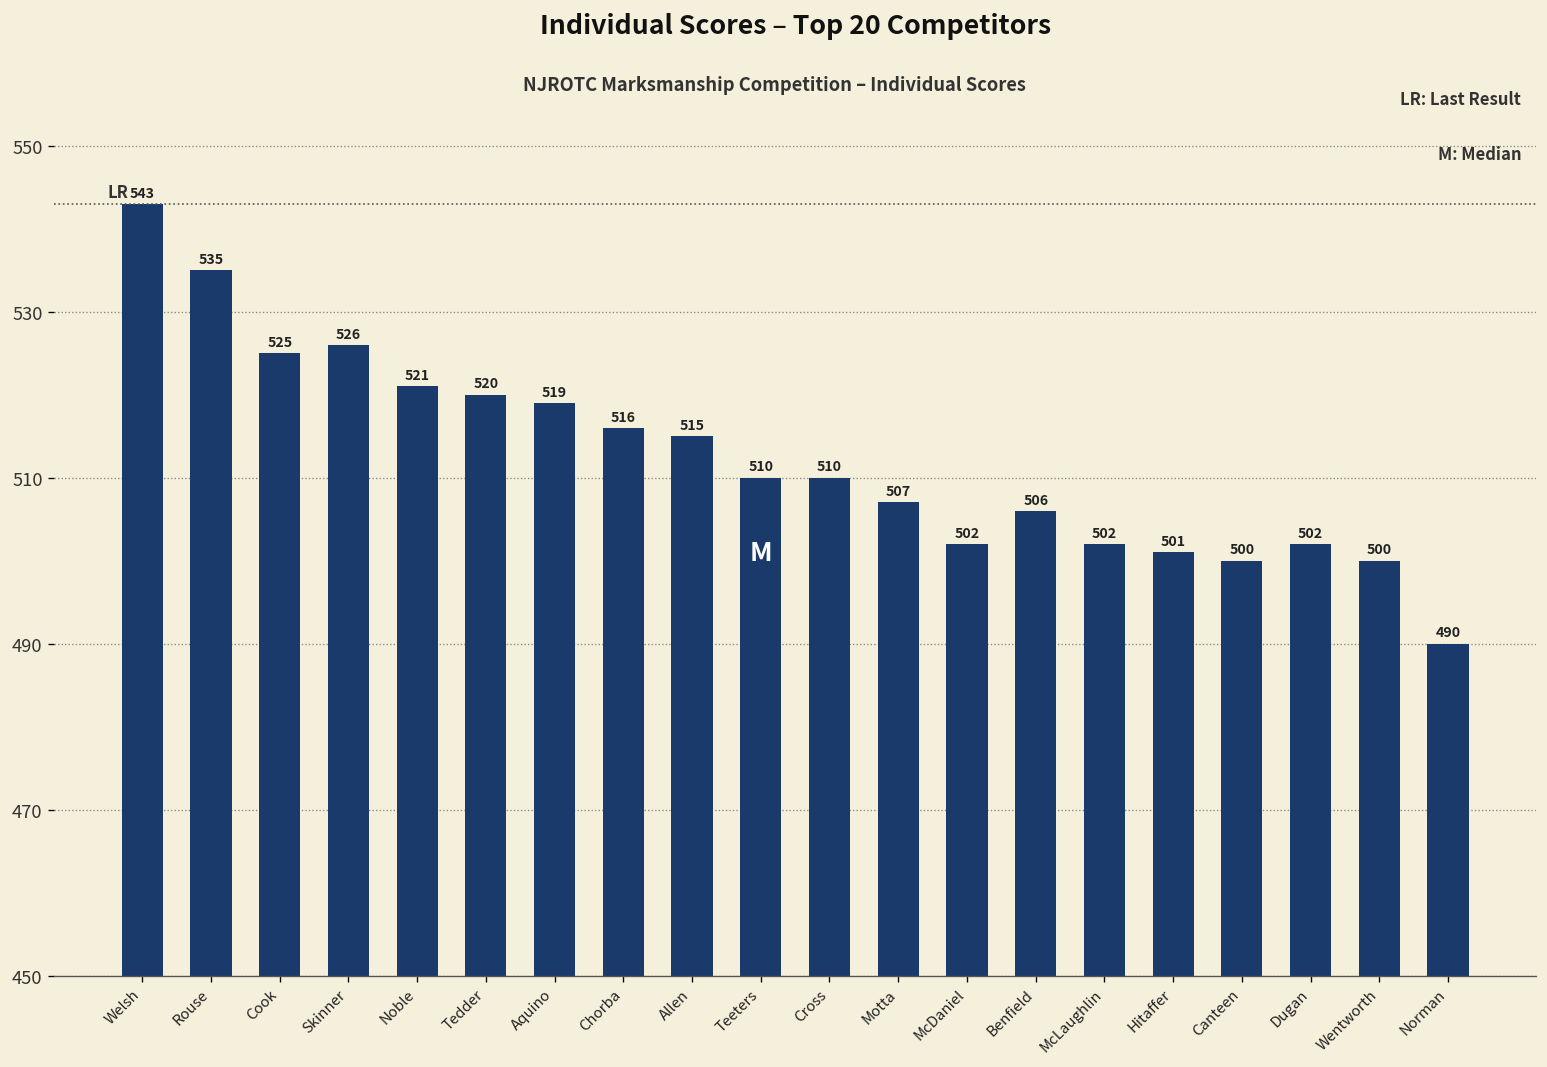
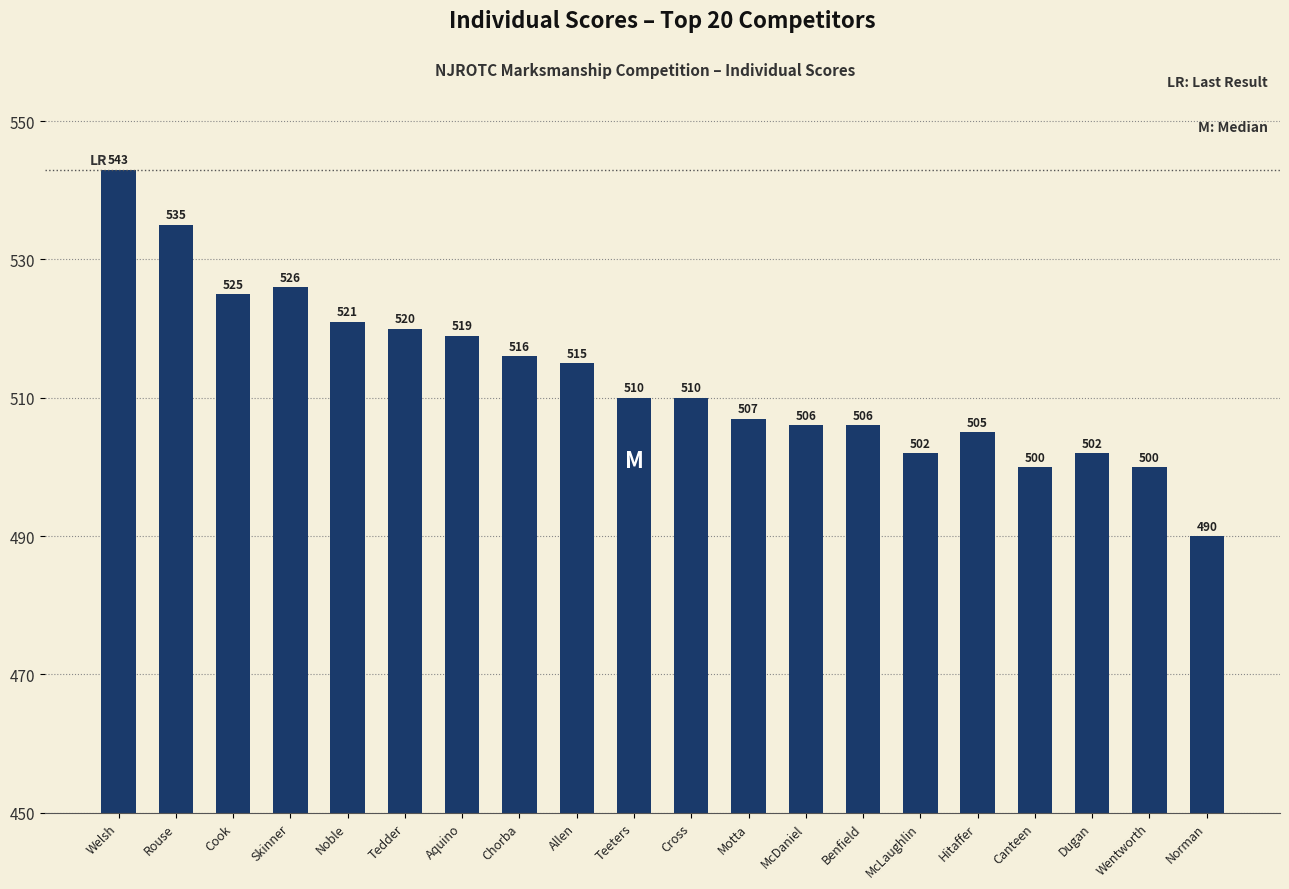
McDaniel: 502 -> 506
Hitaffer: 501 -> 505
